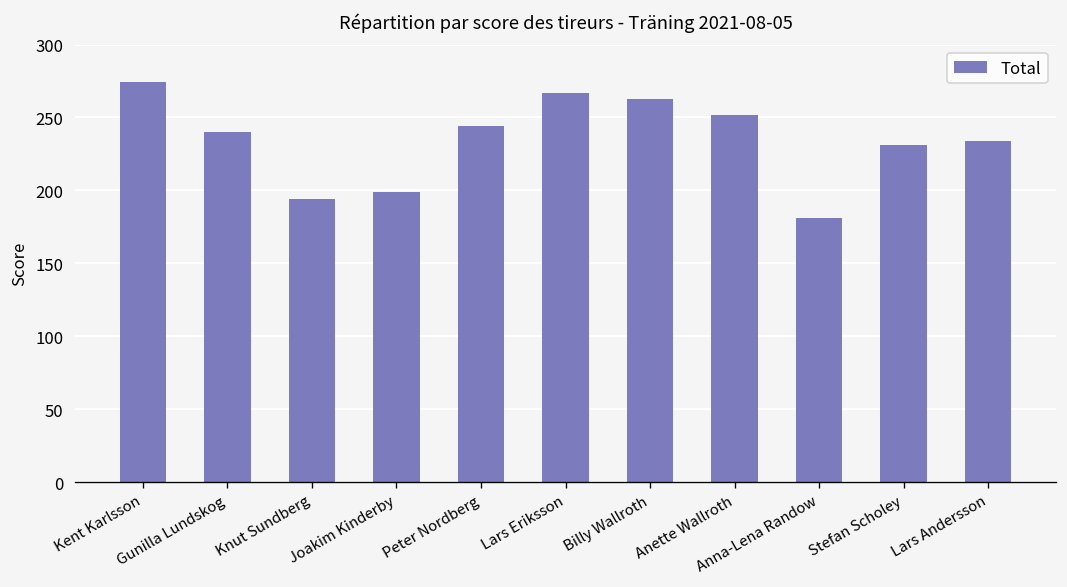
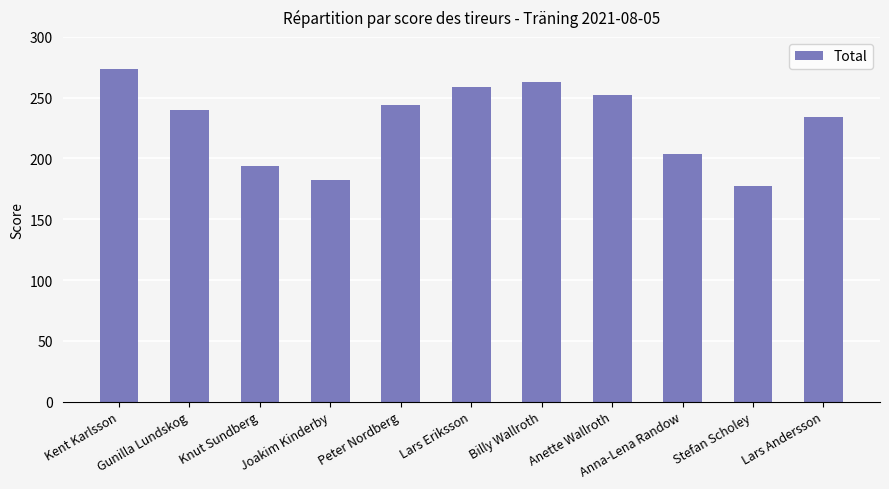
Joakim Kinderby: 199 -> 182
Lars Eriksson: 267 -> 259
Anna-Lena Randow: 181 -> 204
Stefan Scholey: 231 -> 177
